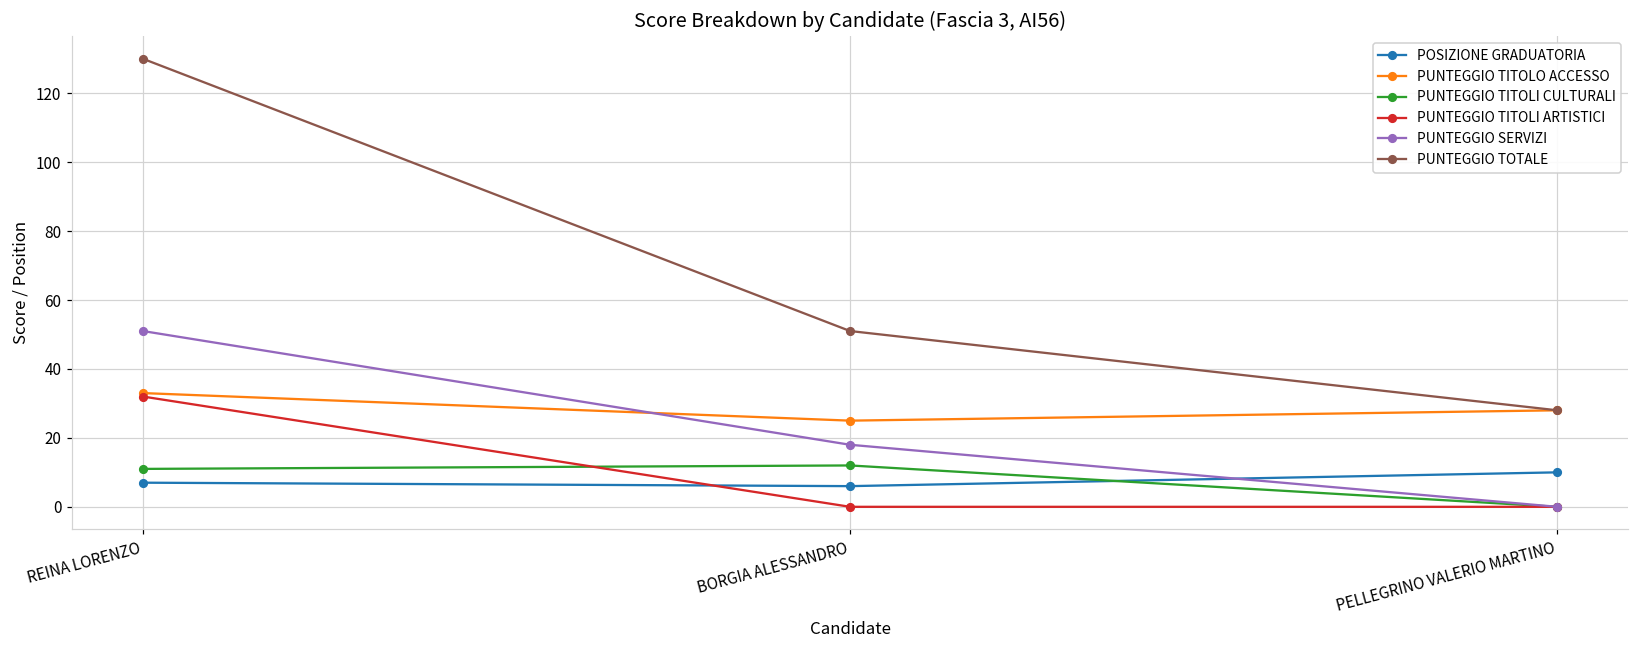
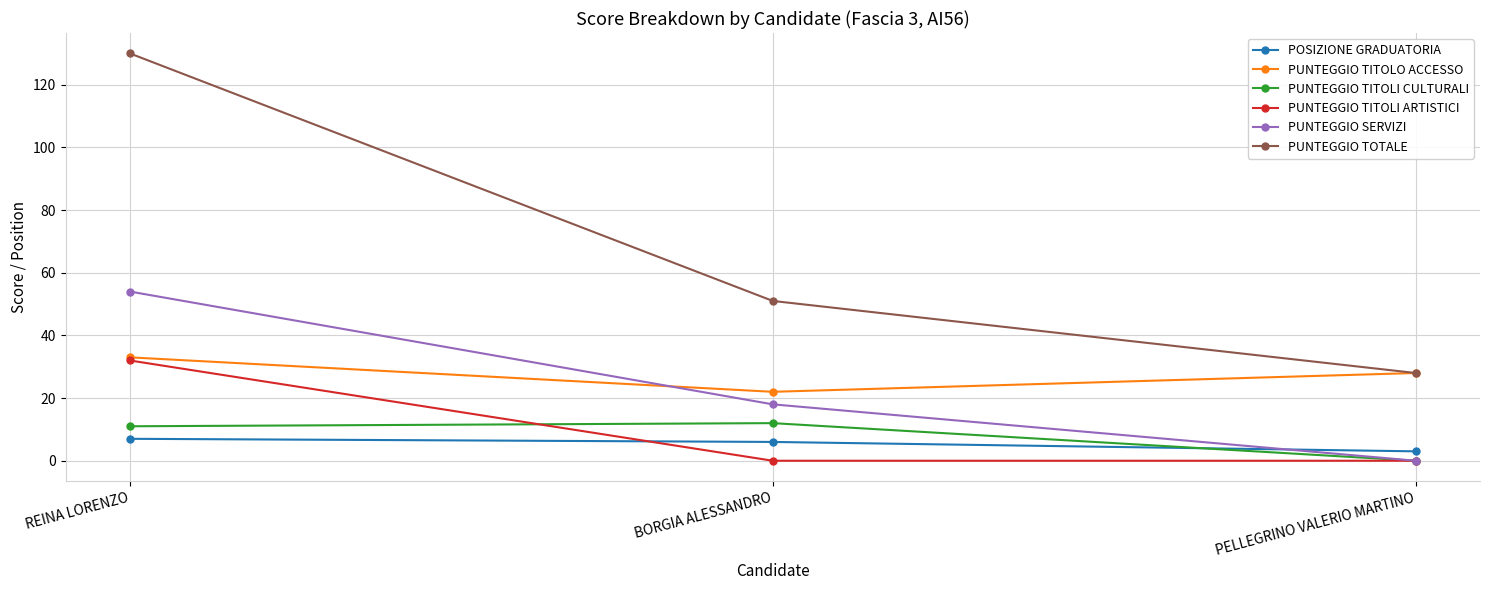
PUNTEGGIO SERVIZI, REINA LORENZO: 51 -> 54
PUNTEGGIO TITOLO ACCESSO, BORGIA ALESSANDRO: 25 -> 22
POSIZIONE GRADUATORIA, PELLEGRINO VALERIO MARTINO: 10 -> 3
